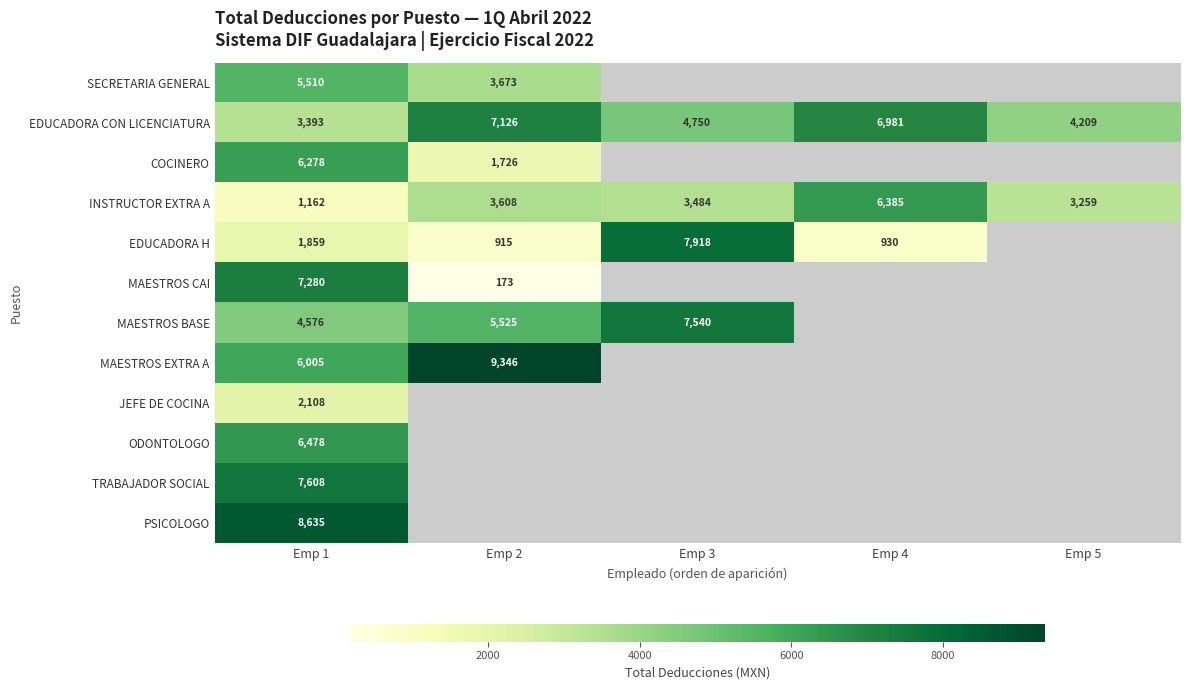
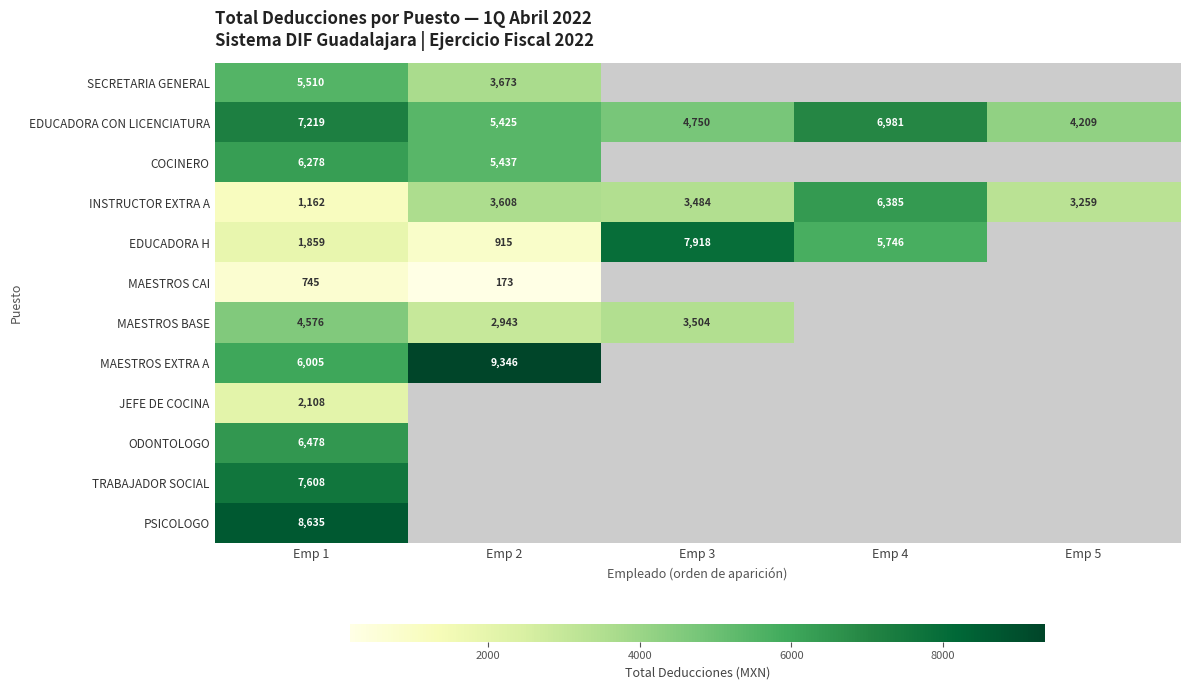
EDUCADORA CON LICENCIATURA, Emp 1: 3,393 -> 7,219
EDUCADORA CON LICENCIATURA, Emp 2: 7,126 -> 5,425
COCINERO, Emp 2: 1,726 -> 5,437
EDUCADORA H, Emp 4: 930 -> 5,746
MAESTROS CAI, Emp 1: 7,280 -> 745
MAESTROS BASE, Emp 2: 5,525 -> 2,943
MAESTROS BASE, Emp 3: 7,540 -> 3,504
